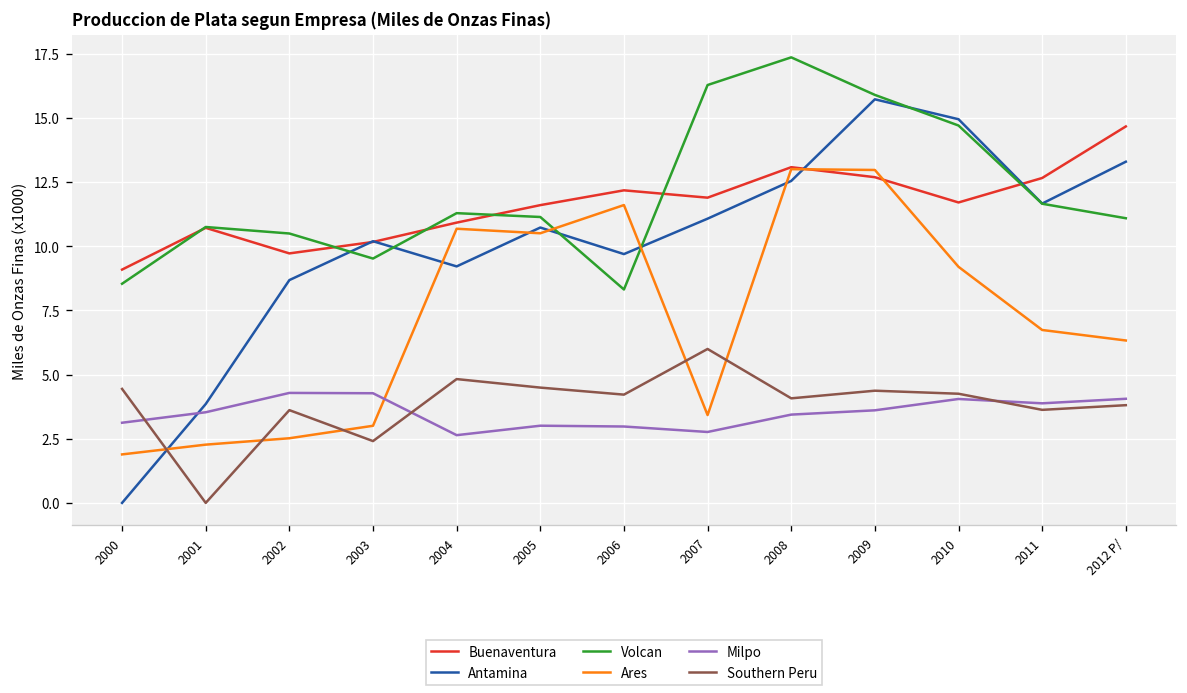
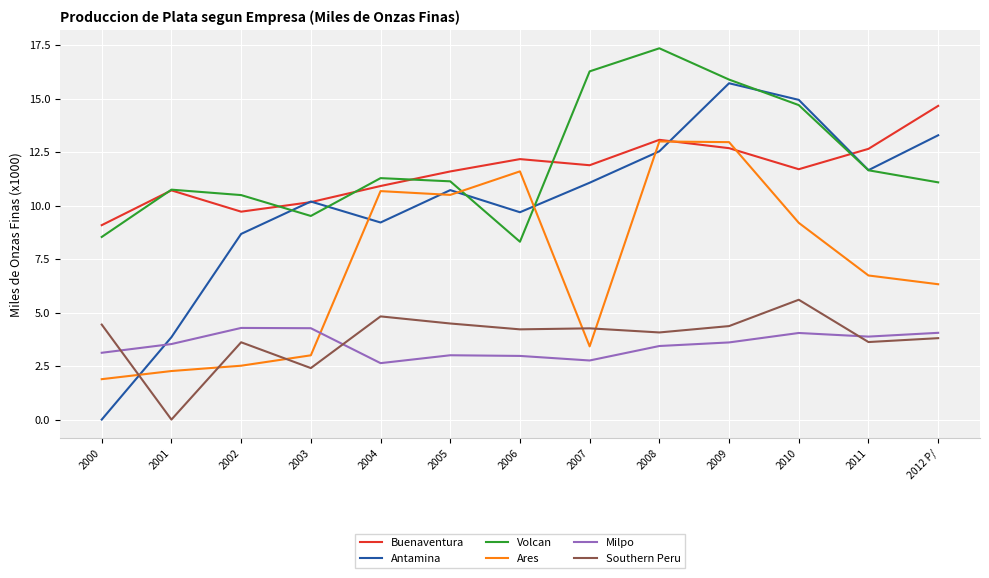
Southern Peru, 2007: 6.0 -> 4.3
Southern Peru, 2010: 4.3 -> 5.6
